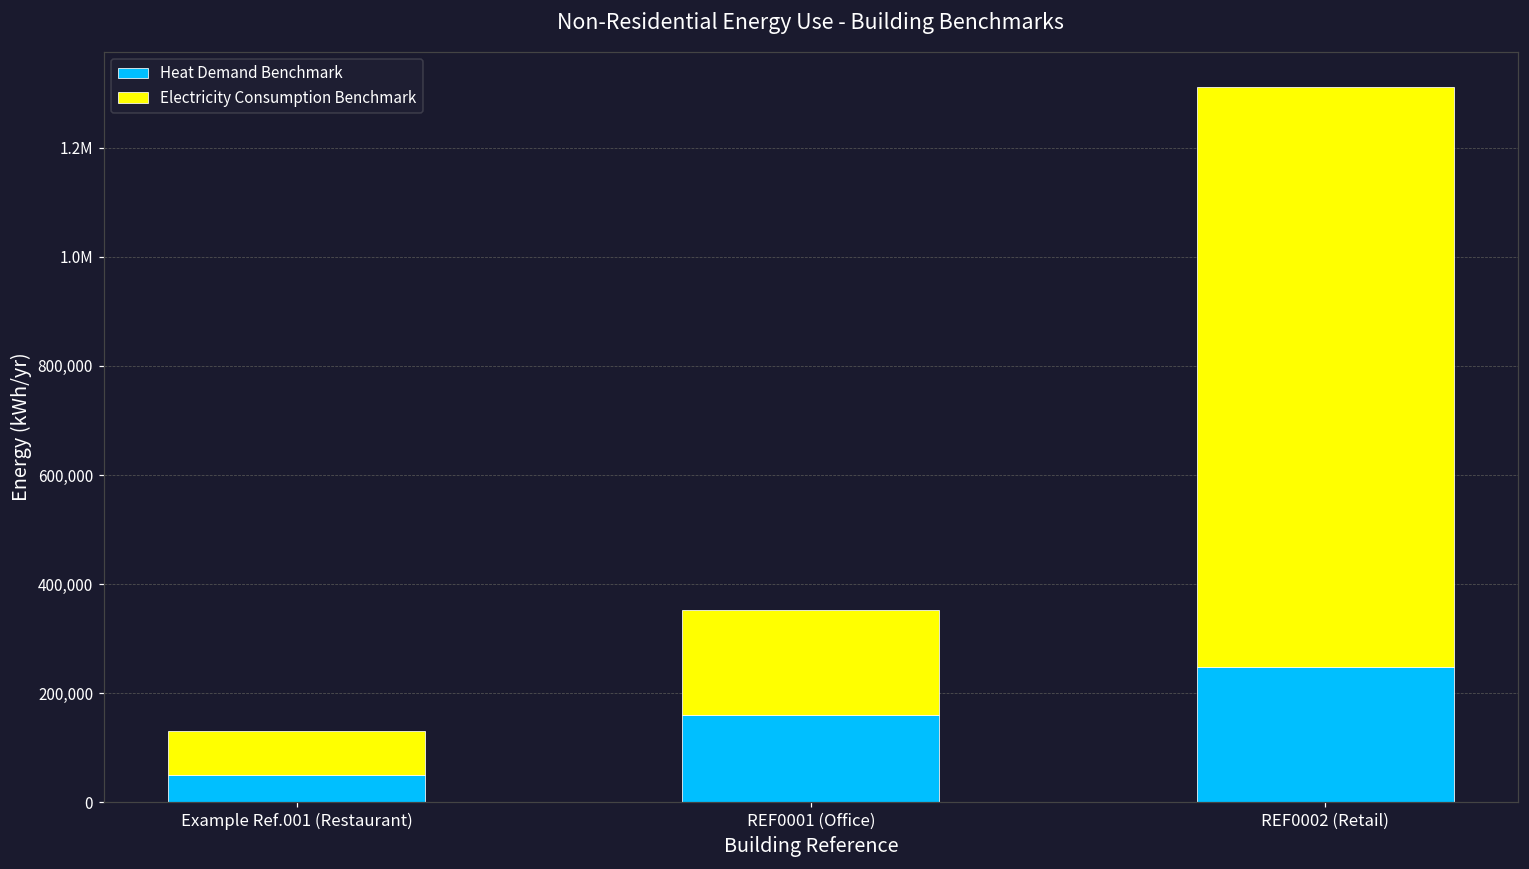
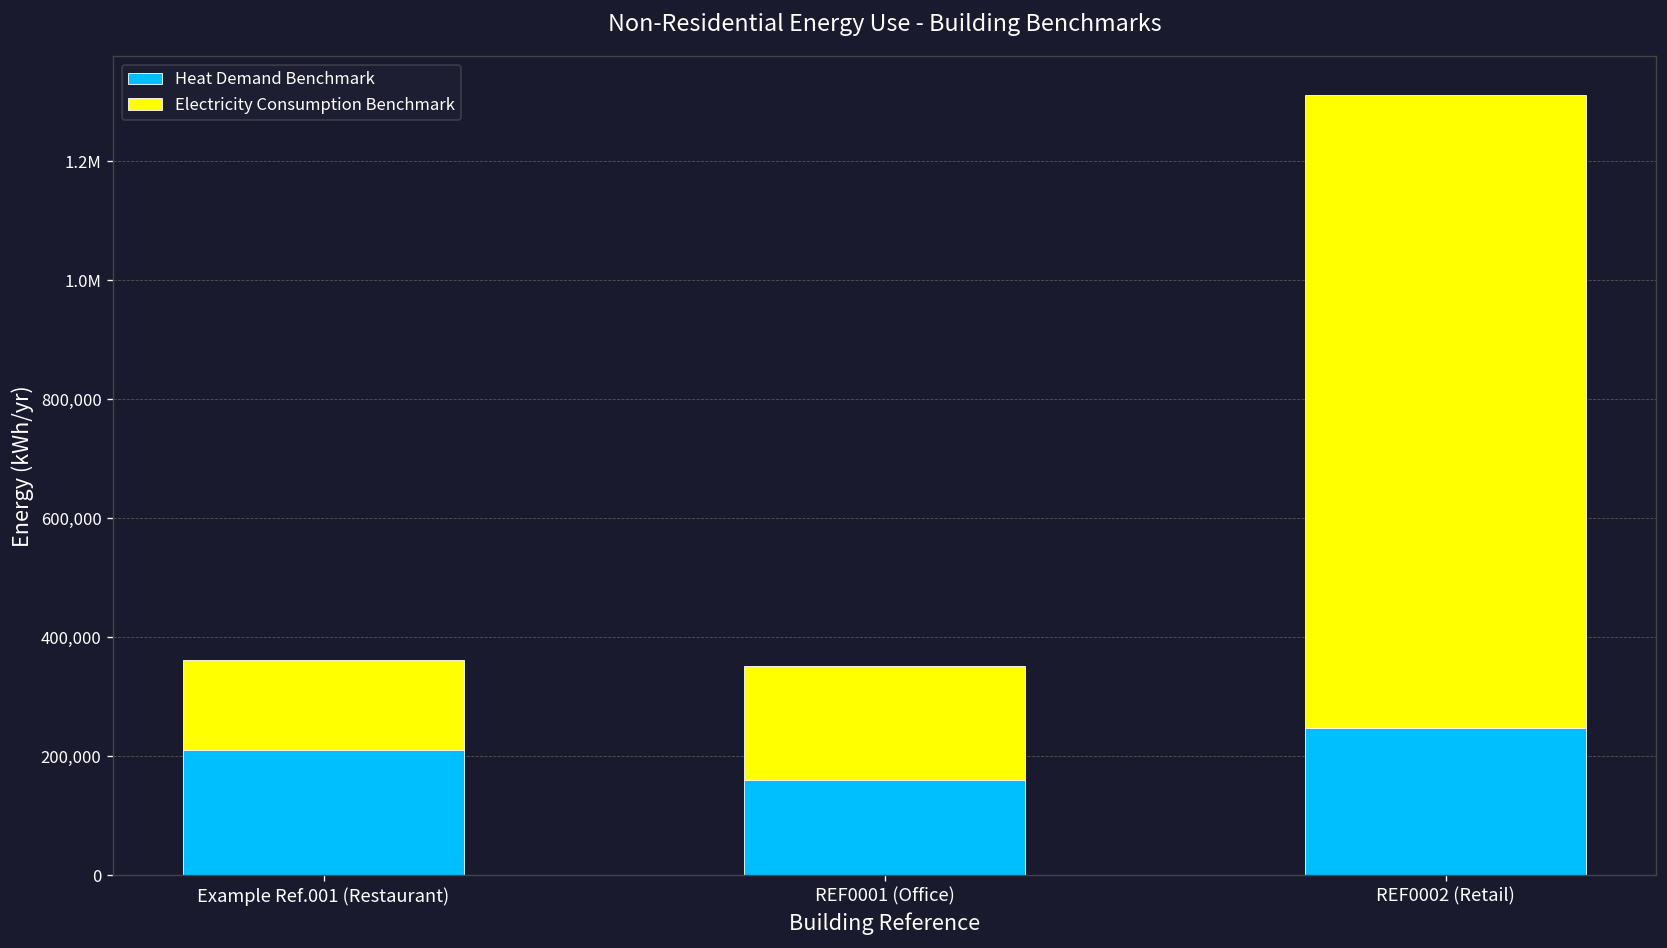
Heat Demand Benchmark, Example Ref.001 (Restaurant): 50,000 -> 210,000
Electricity Consumption Benchmark, Example Ref.001 (Restaurant): 80,000 -> 150,000
